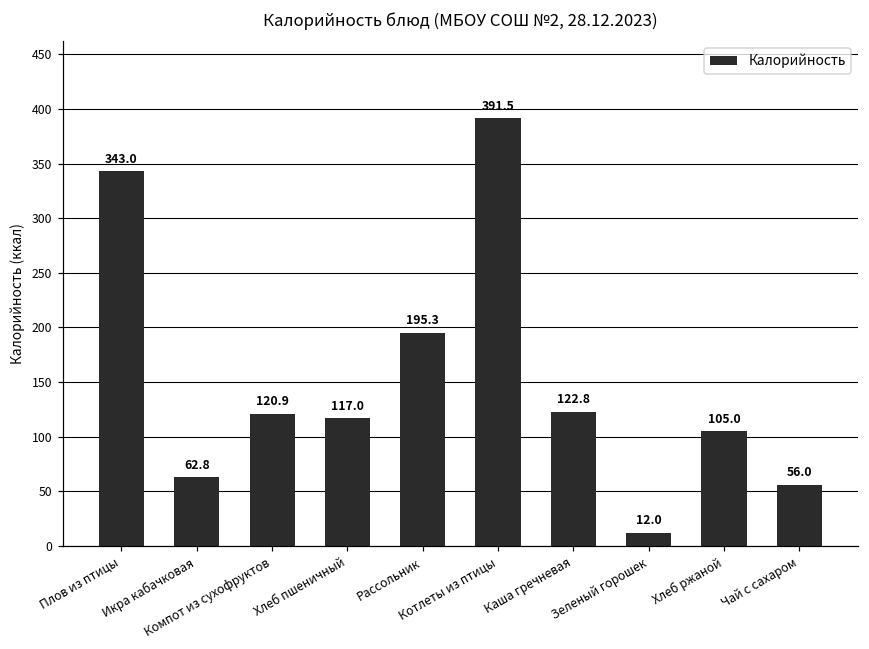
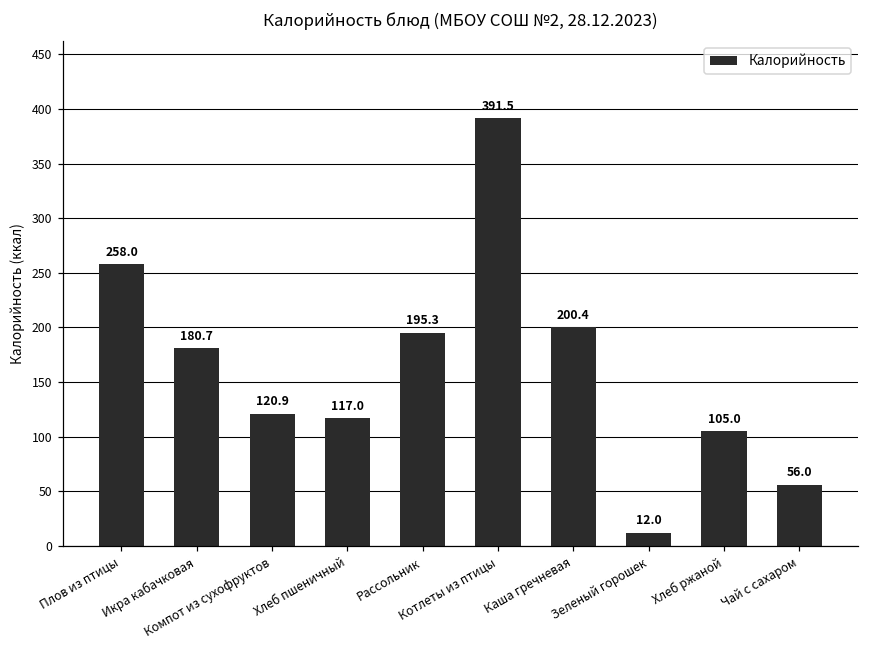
Плов из птицы: 343.0 -> 258.0
Икра кабачковая: 62.8 -> 180.7
Каша гречневая: 122.8 -> 200.4
